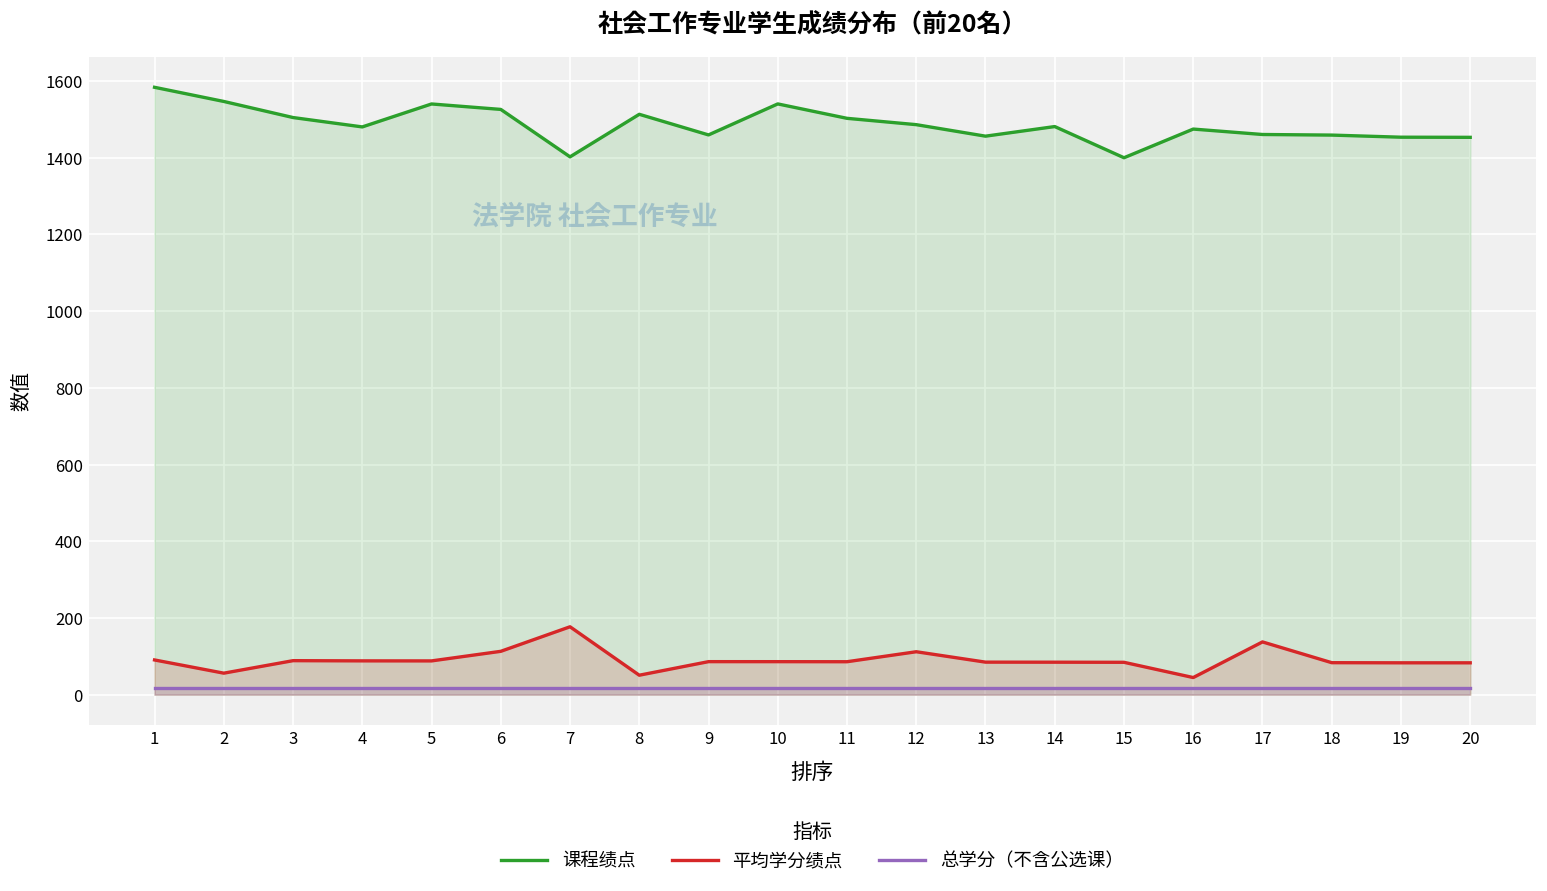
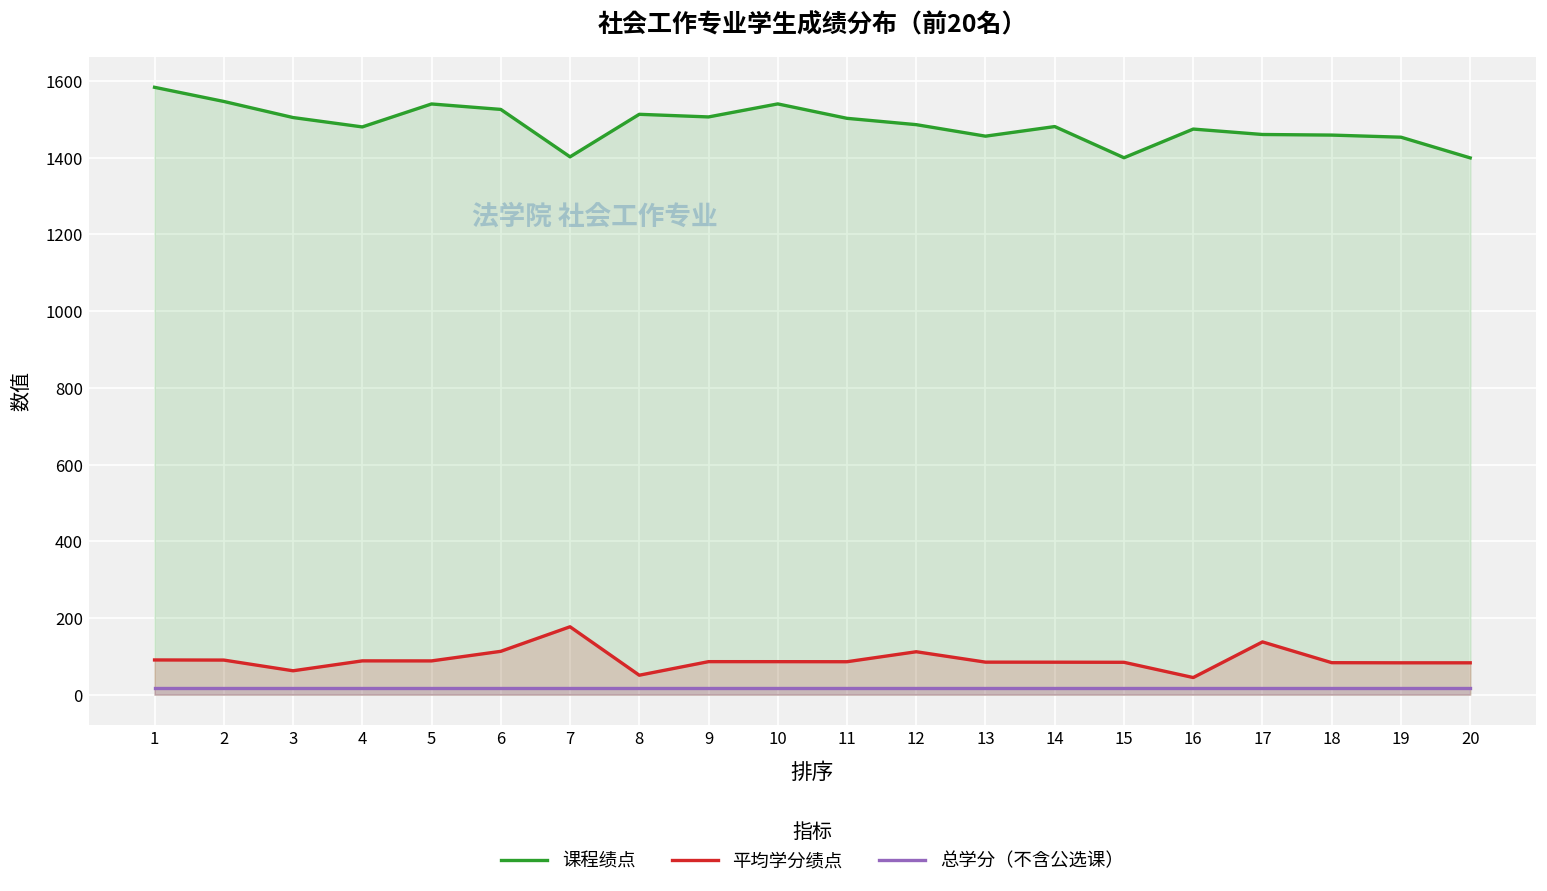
平均学分绩点, 2: 60 -> 90
平均学分绩点, 3: 90 -> 60
课程绩点, 9: 1460 -> 1510
课程绩点, 20: 1450 -> 1400
